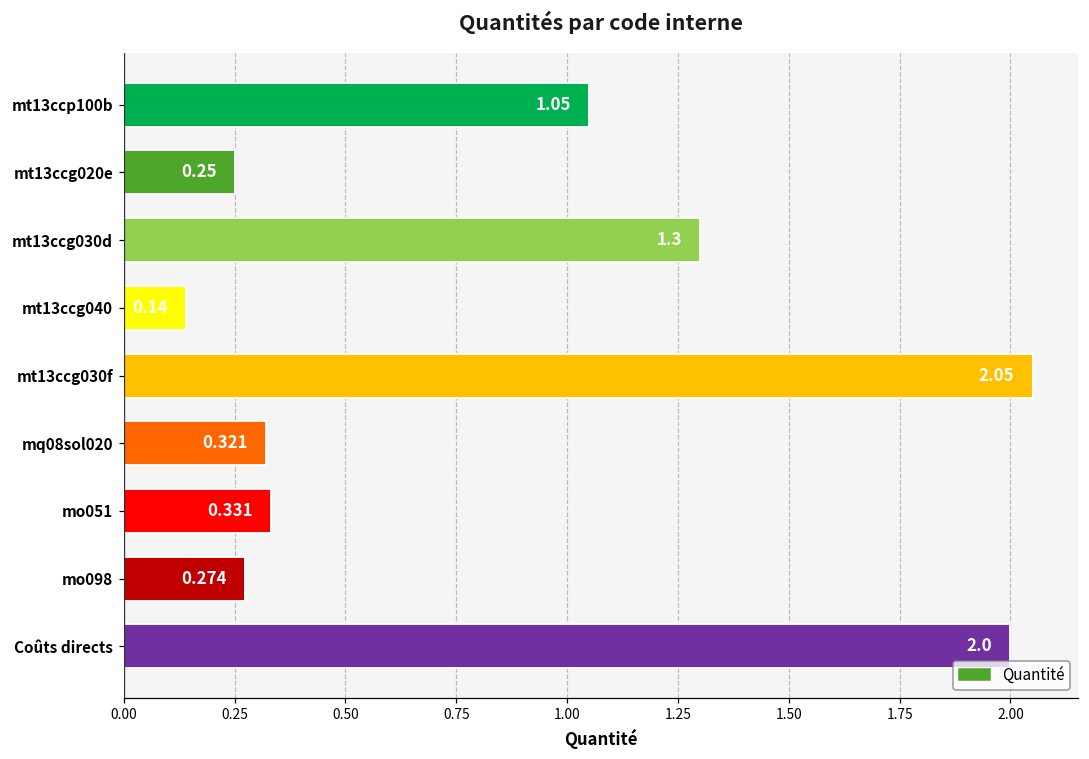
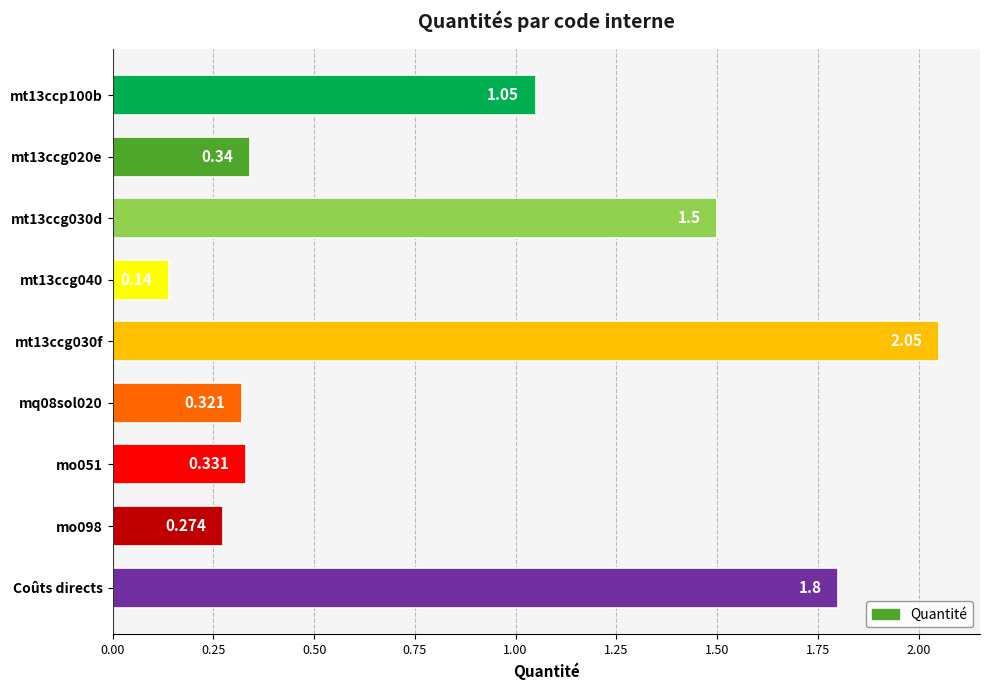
mt13ccg020e: 0.25 -> 0.34
mt13ccg030d: 1.3 -> 1.5
Coûts directs: 2.0 -> 1.8
